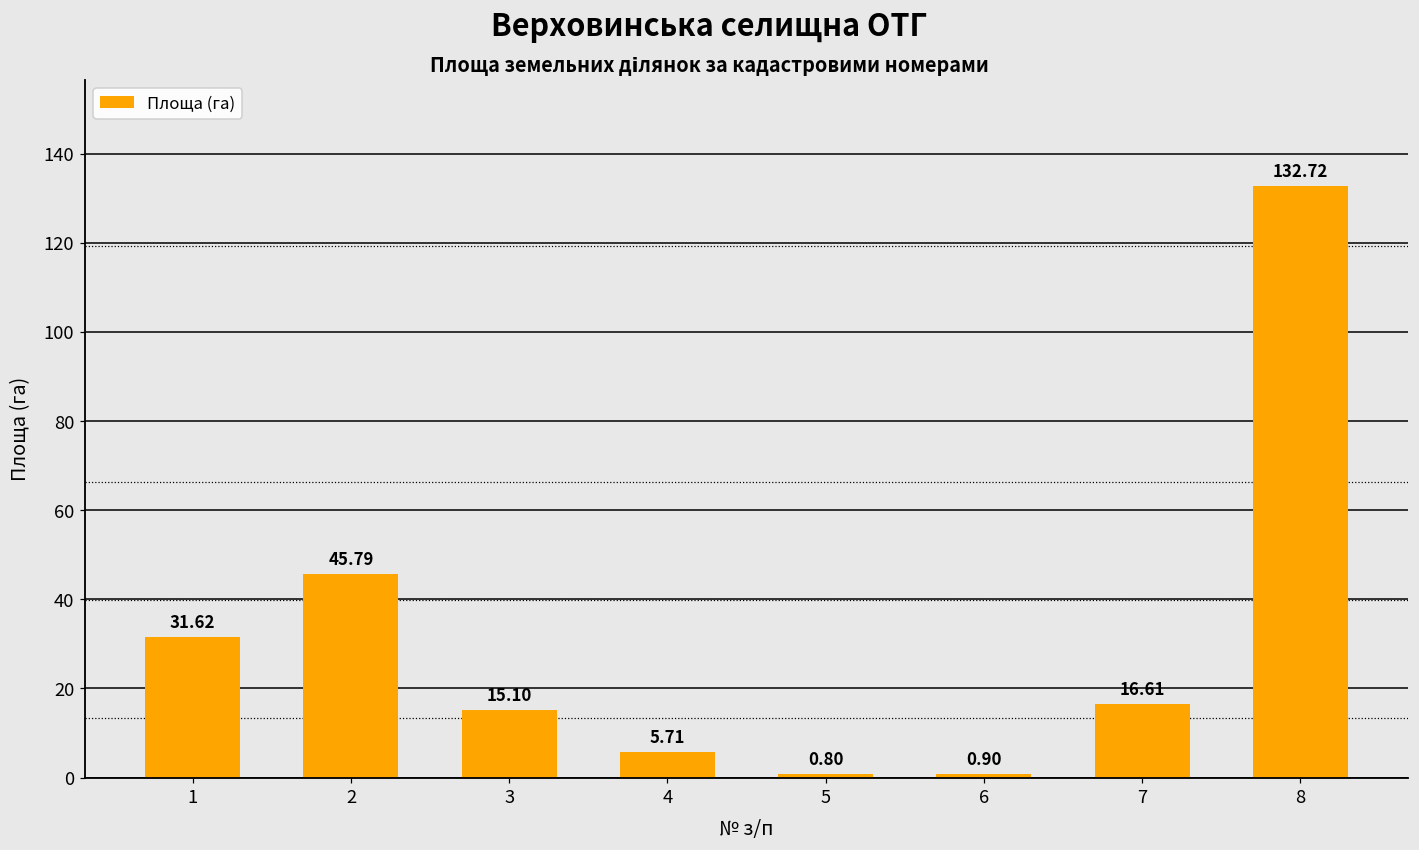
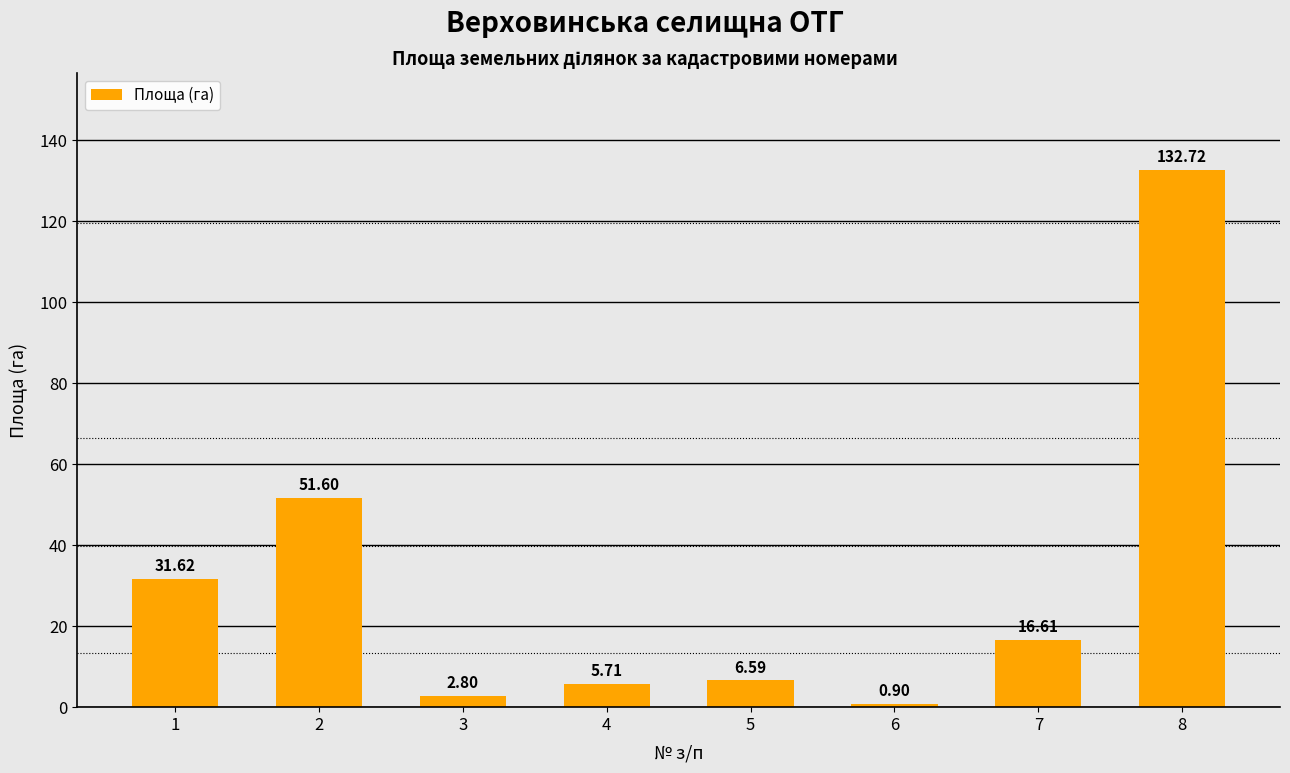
2: 45.79 -> 51.60
3: 15.10 -> 2.80
5: 0.80 -> 6.59
